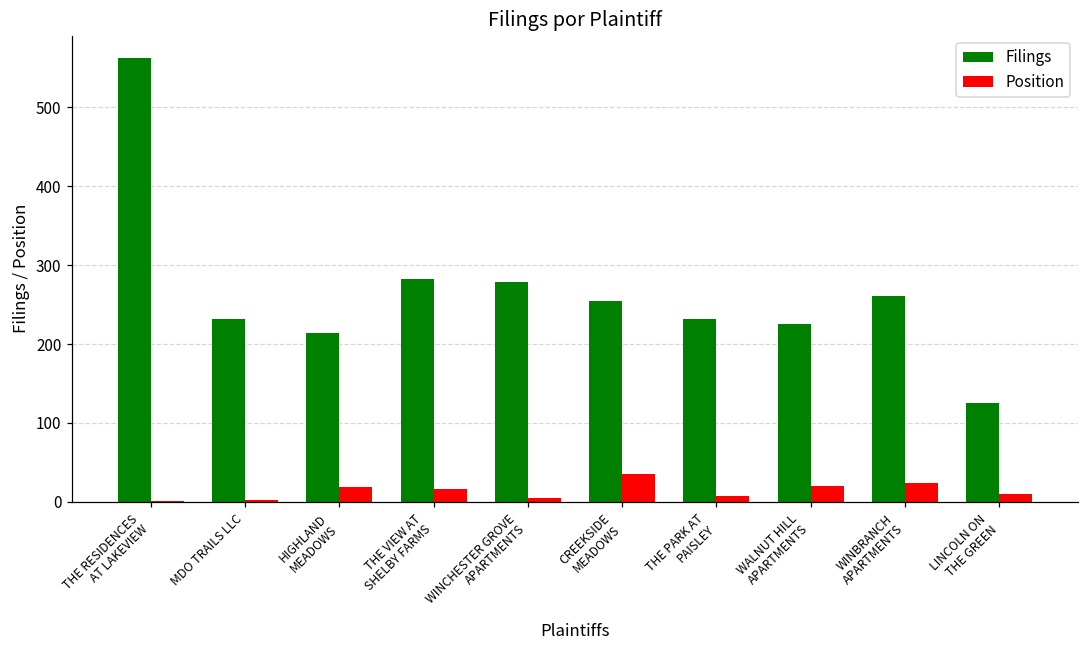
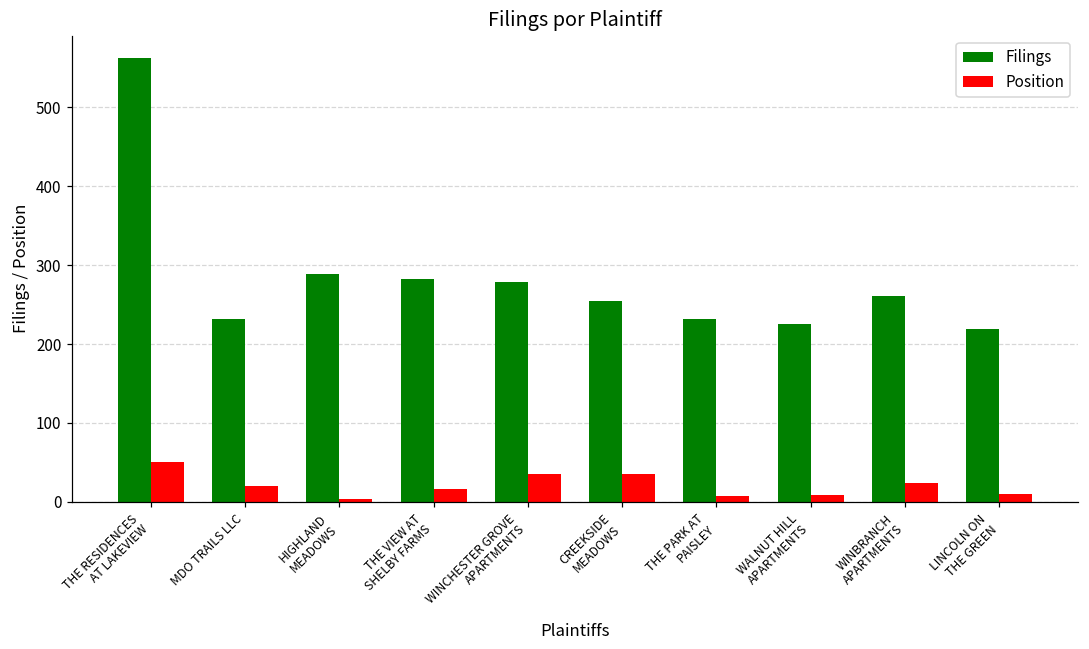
Position, THE RESIDENCES AT LAKEVIEW: 0 -> 50
Position, MDO TRAILS LLC: 0 -> 20
Filings, HIGHLAND MEADOWS: 210 -> 290
Position, HIGHLAND MEADOWS: 20 -> 0
Position, WINCHESTER GROVE APARTMENTS: 10 -> 40
Position, WALNUT HILL APARTMENTS: 20 -> 10
Filings, LINCOLN ON THE GREEN: 130 -> 220
